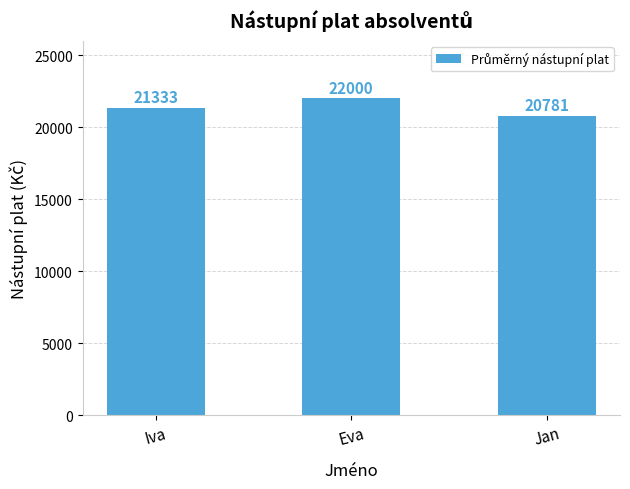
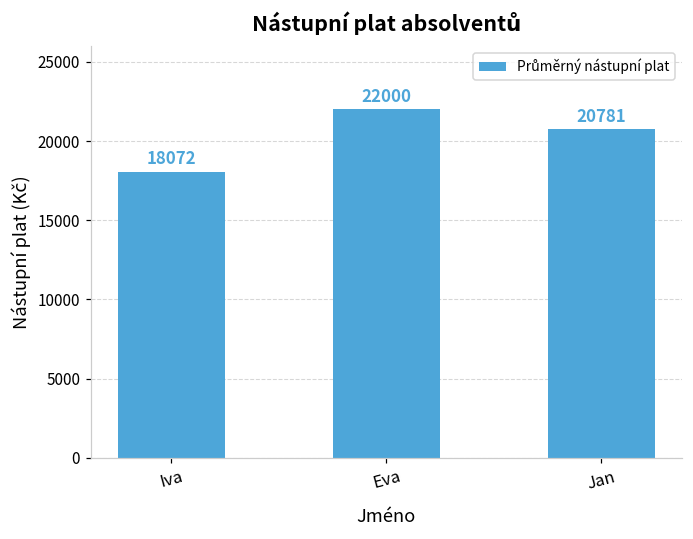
Iva: 21333 -> 18072
